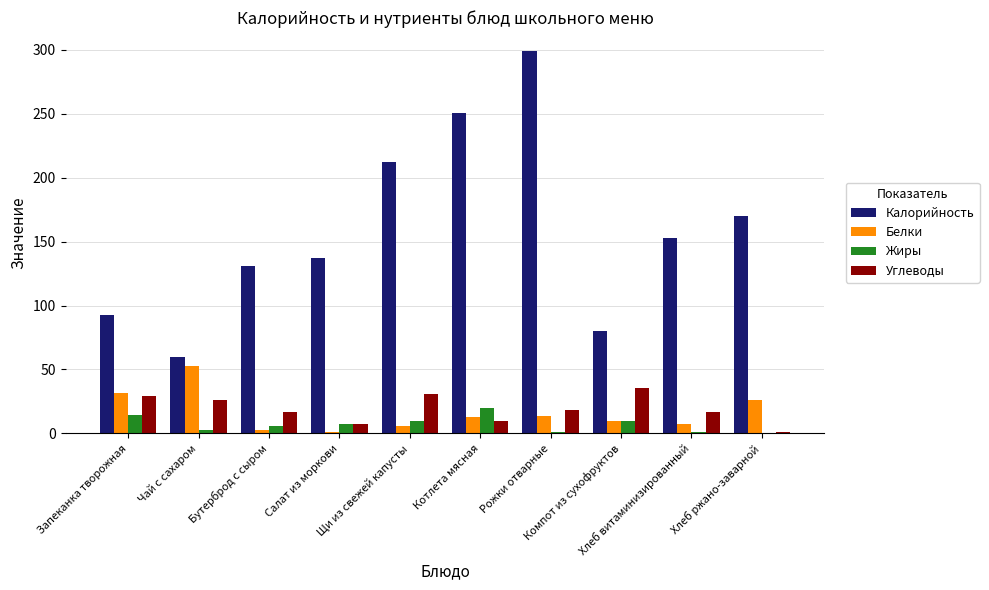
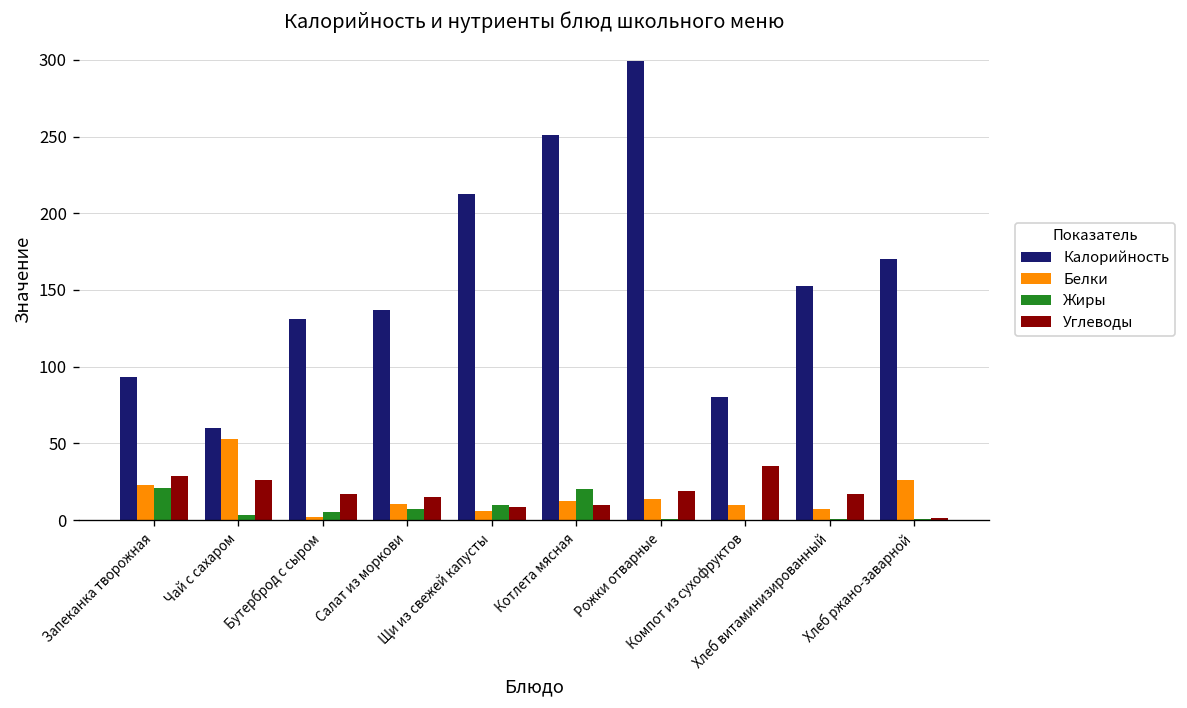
Белки, Запеканка творожная: 32 -> 23
Жиры, Запеканка творожная: 14 -> 21
Белки, Салат из моркови: 1 -> 10
Углеводы, Салат из моркови: 7 -> 15
Углеводы, Щи из свежей капусты: 31 -> 9
Жиры, Компот из сухофруктов: 10 -> 0
